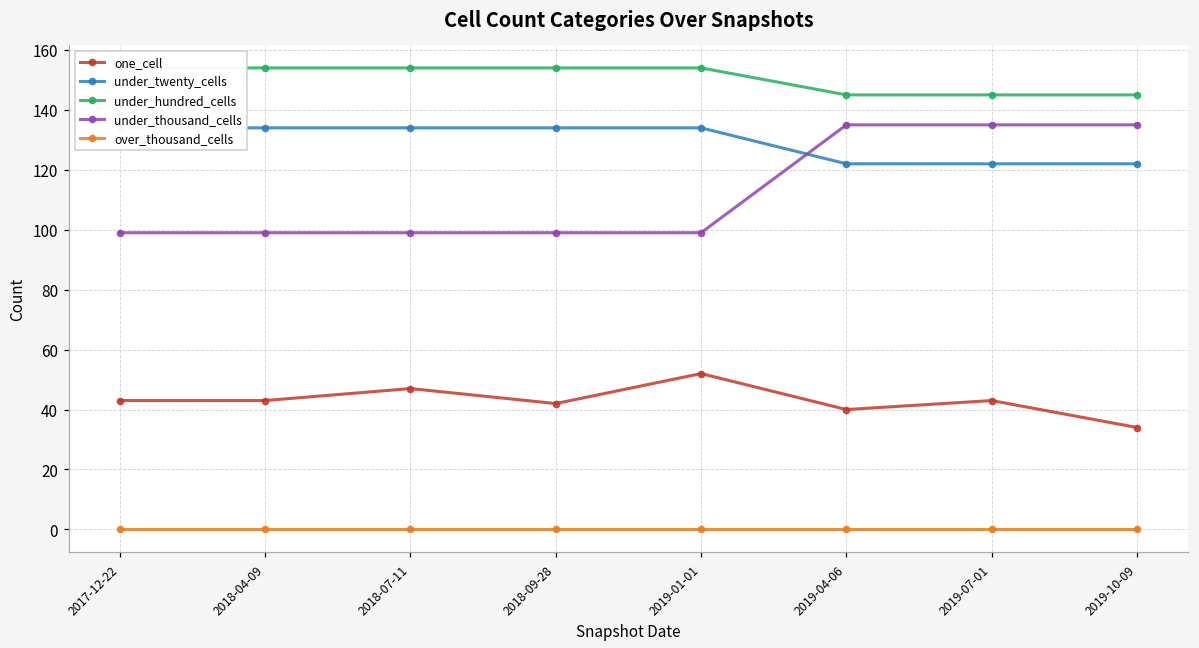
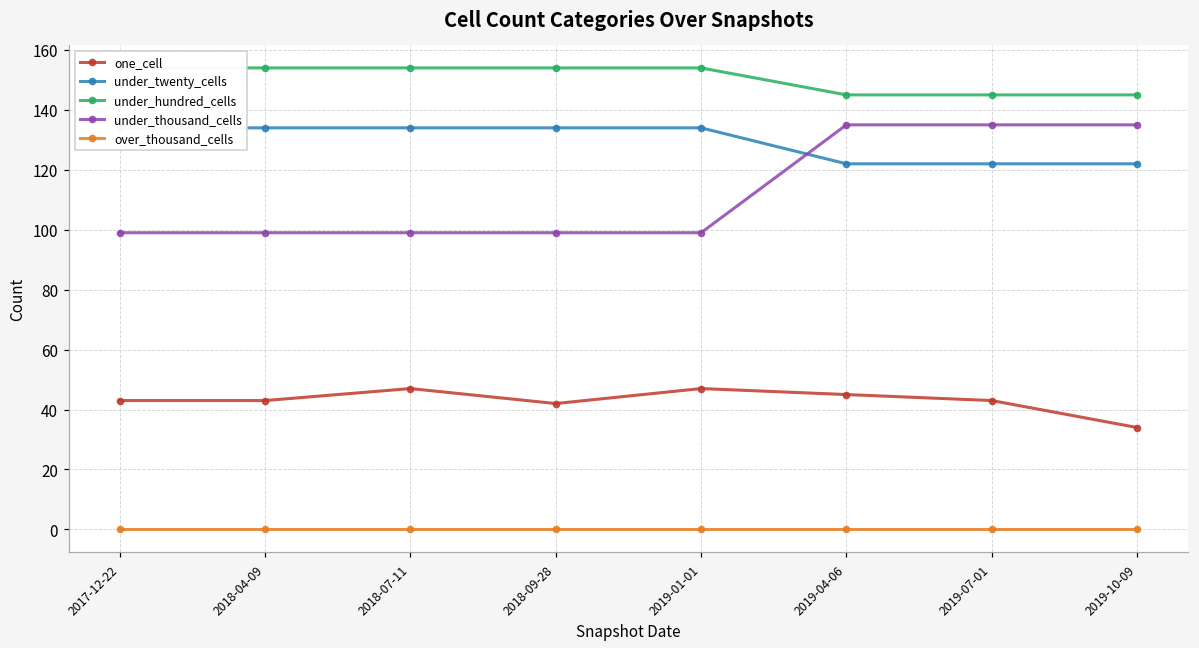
one_cell, 2019-01-01: 52 -> 47
one_cell, 2019-04-06: 40 -> 45
